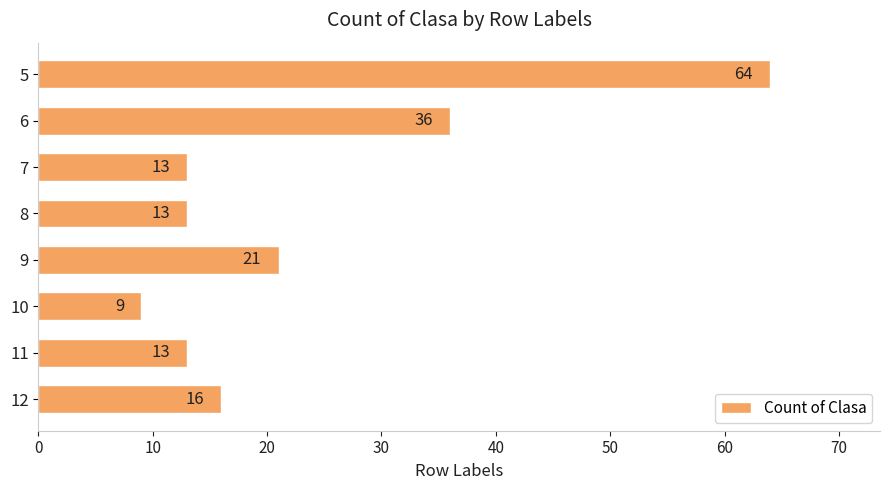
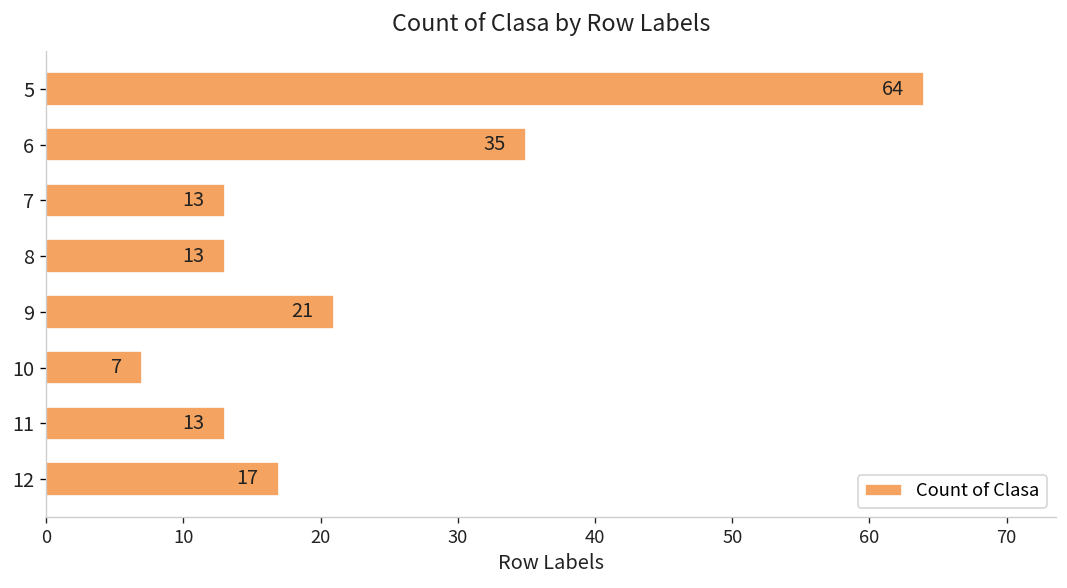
6: 36 -> 35
10: 9 -> 7
12: 16 -> 17
